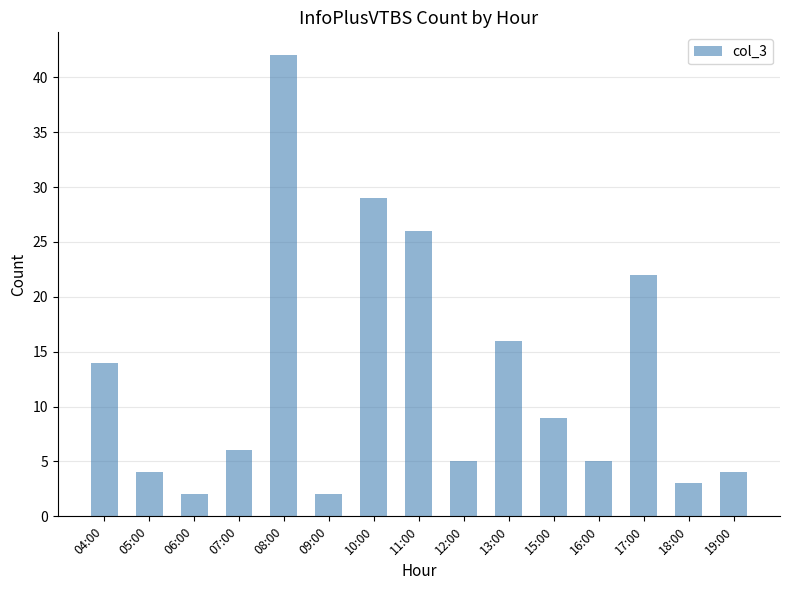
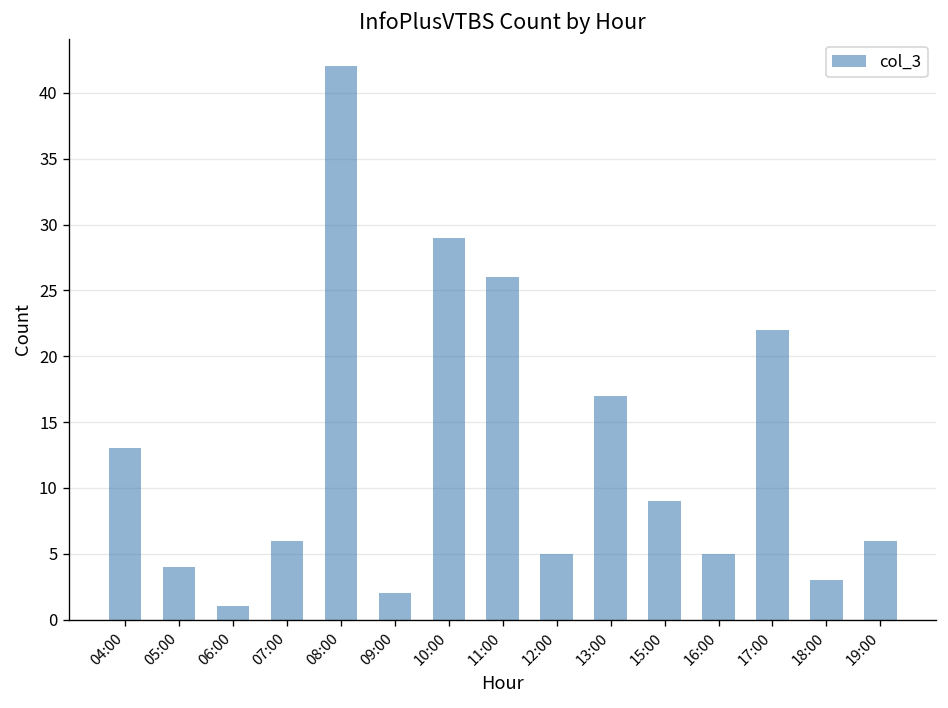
04:00: 14 -> 13
06:00: 2 -> 1
13:00: 16 -> 17
19:00: 4 -> 6
